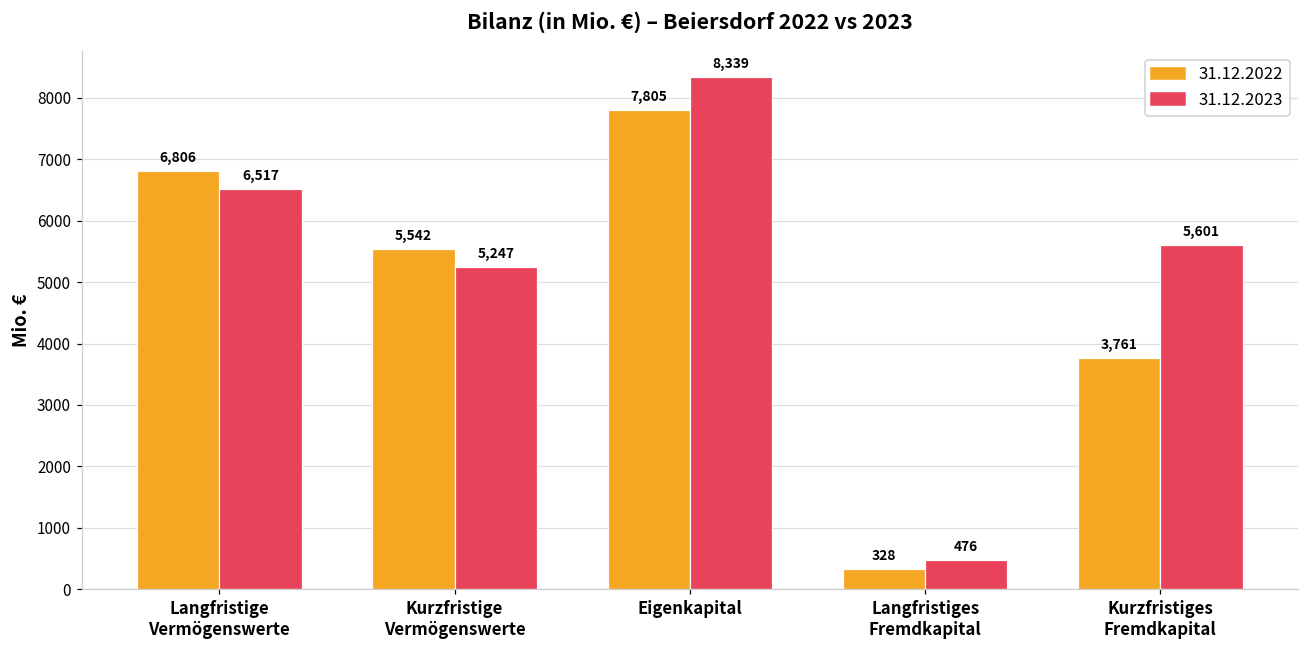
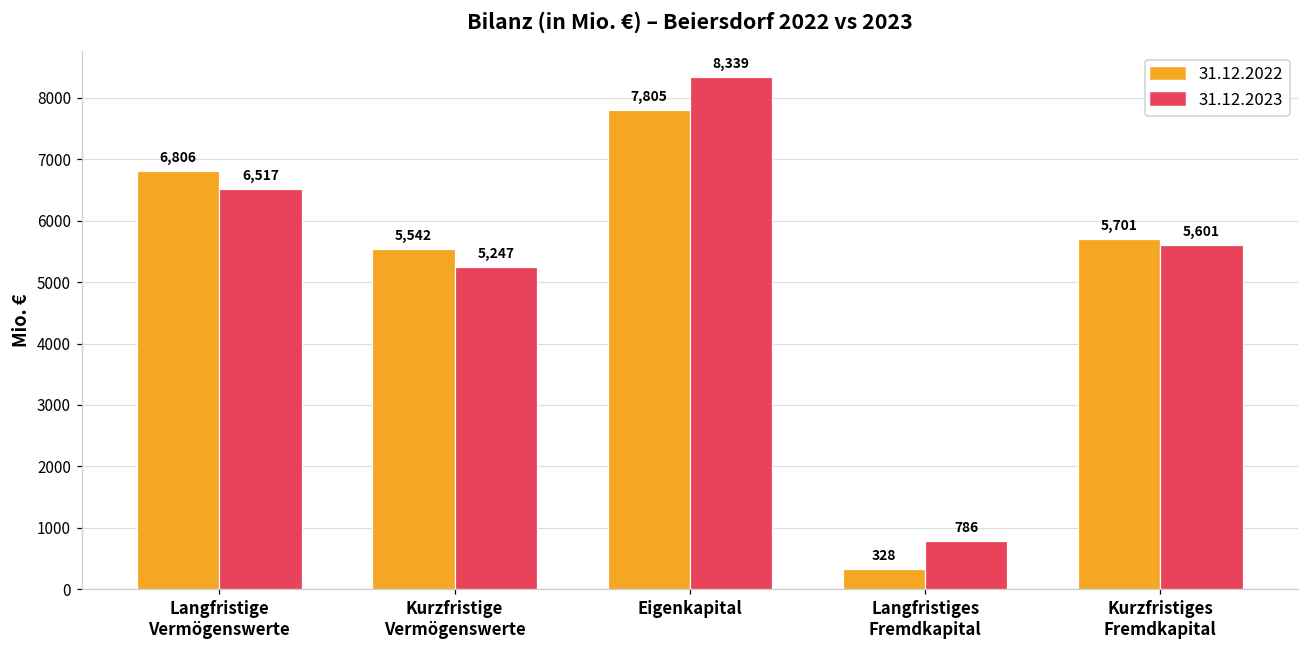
31.12.2023, Langfristiges Fremdkapital: 476 -> 786
31.12.2022, Kurzfristiges Fremdkapital: 3,761 -> 5,701
